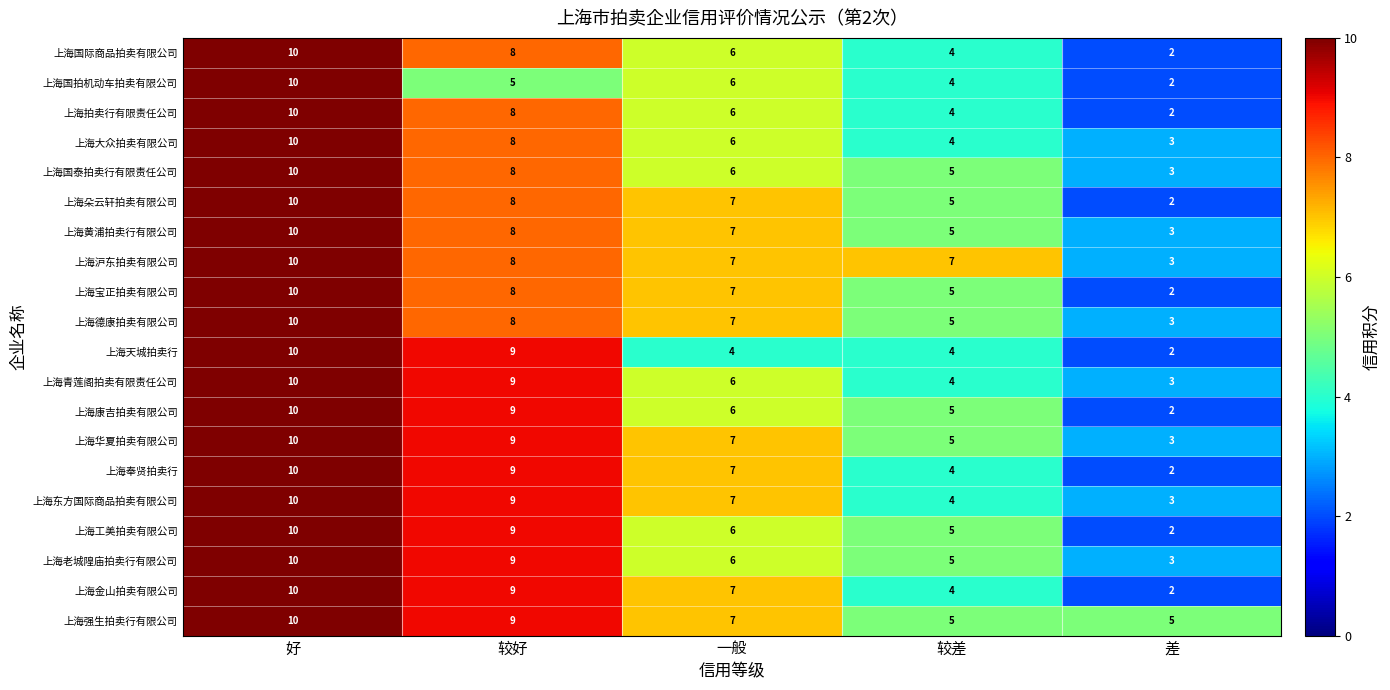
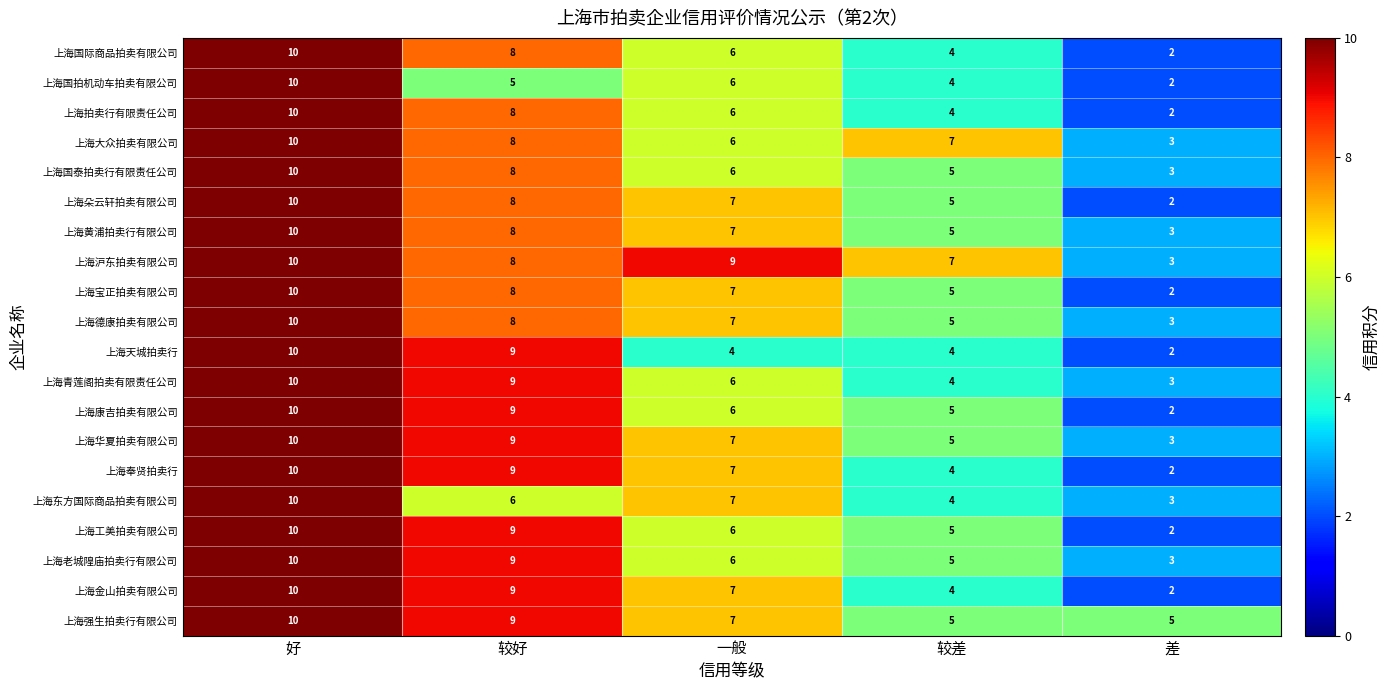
上海大众拍卖有限公司, 较差: 4 -> 7
上海沪东拍卖有限公司, 一般: 7 -> 9
上海东方国际商品拍卖有限公司, 较好: 9 -> 6
